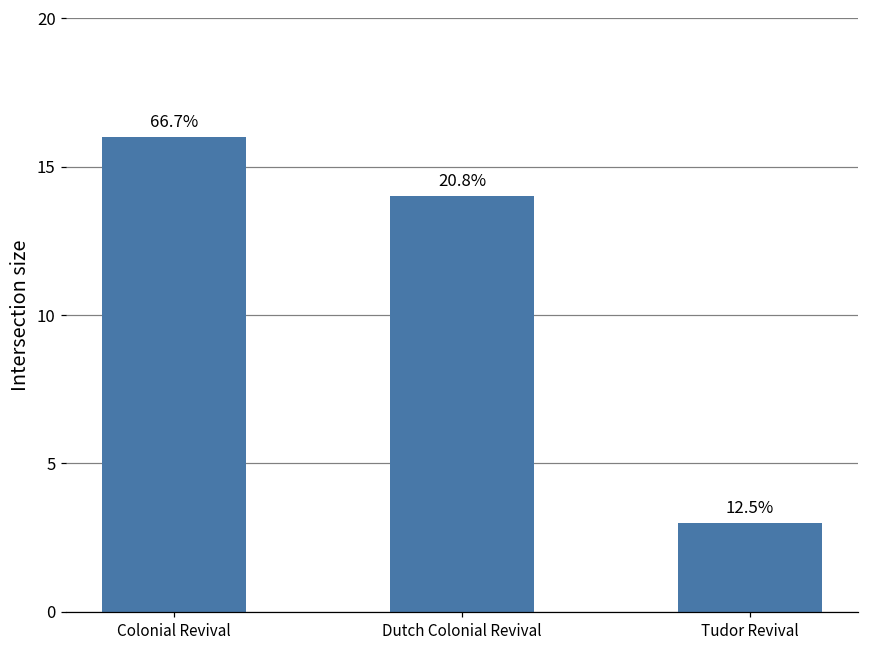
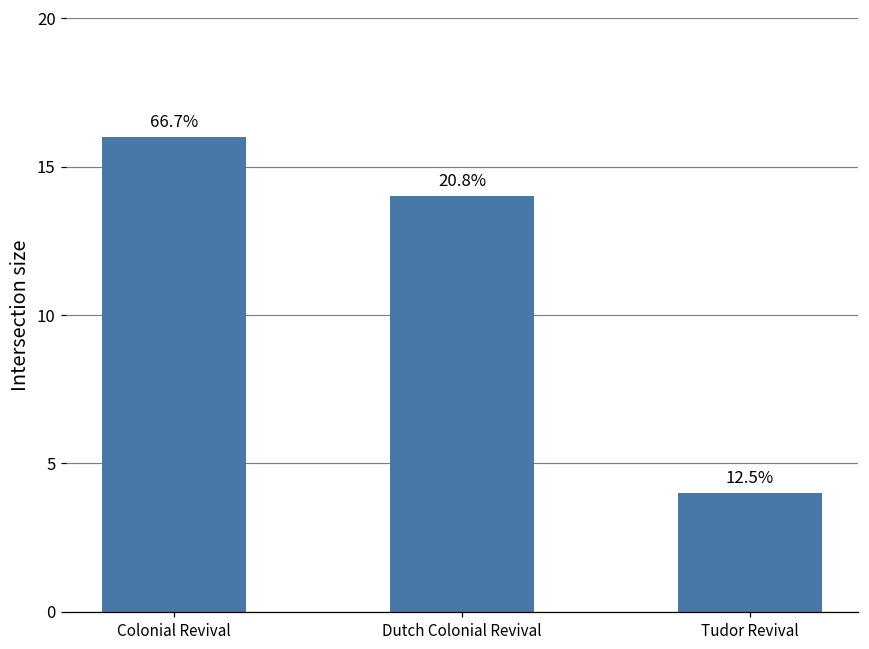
Tudor Revival: 3 -> 4
